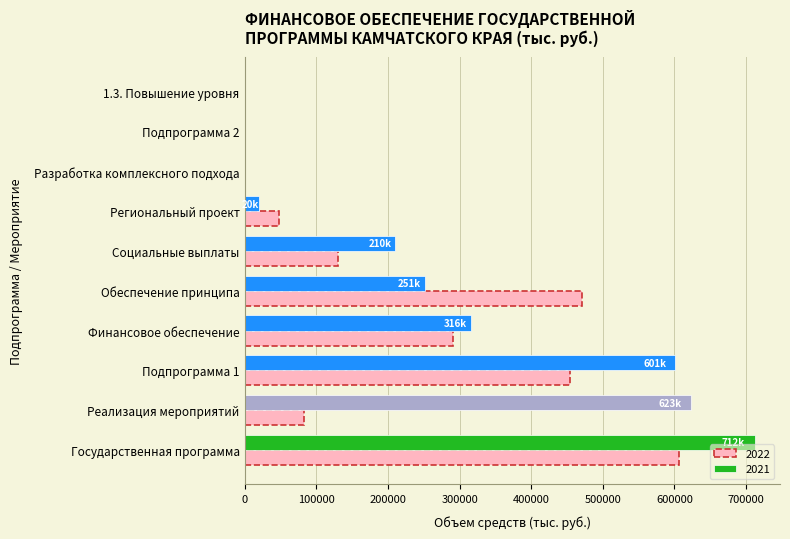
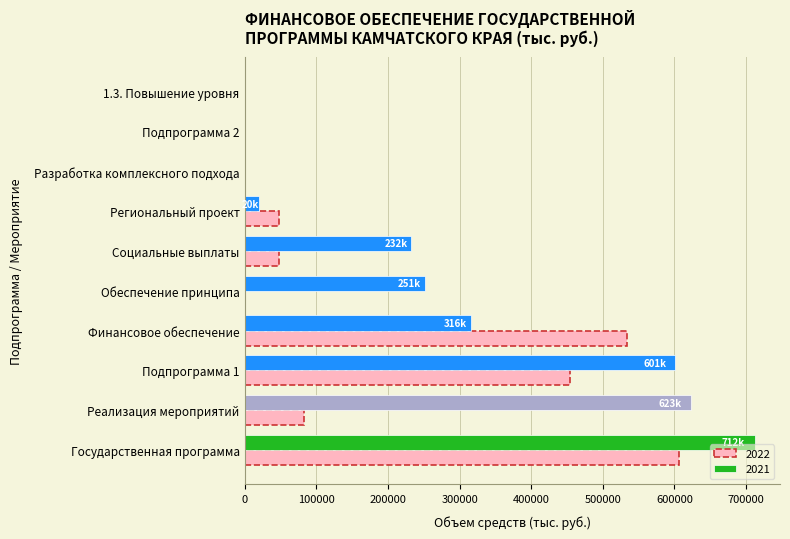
2021, Социальные выплаты: 210k -> 232k
2022, Социальные выплаты: 130000 -> 50000
2022, Обеспечение принципа: 470000 -> 0
2022, Финансовое обеспечение: 290000 -> 530000
